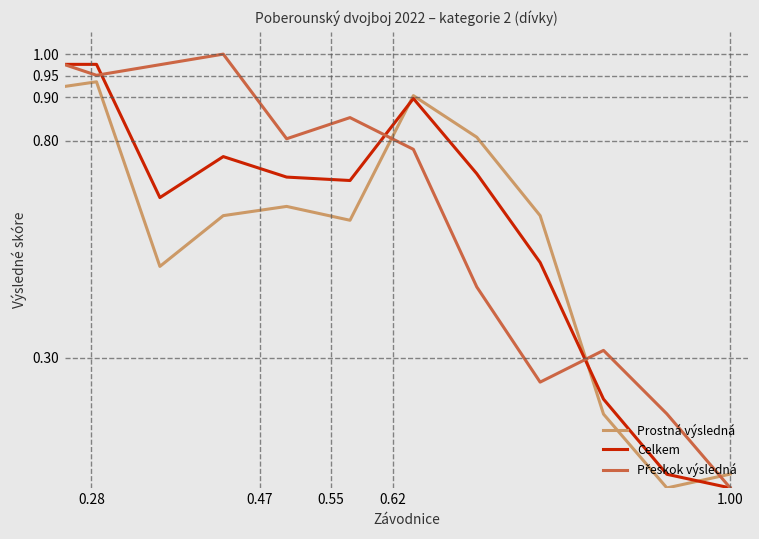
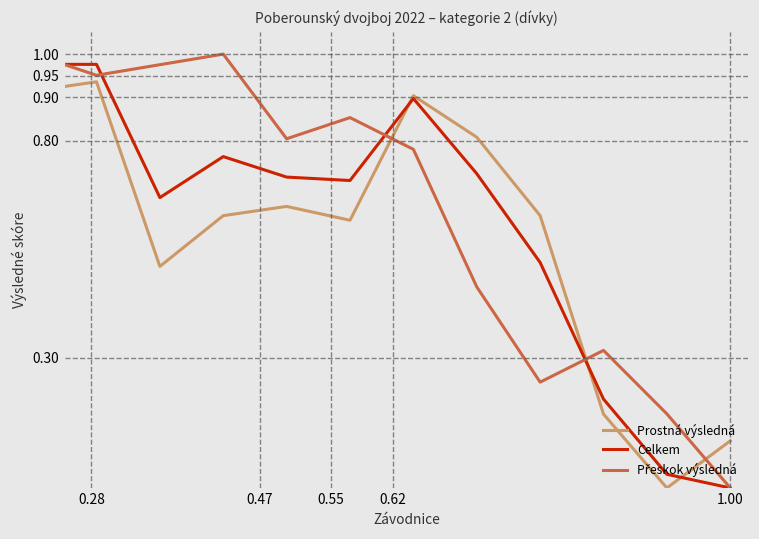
Prostná výsledná, 1.00: 0.03 -> 0.11
